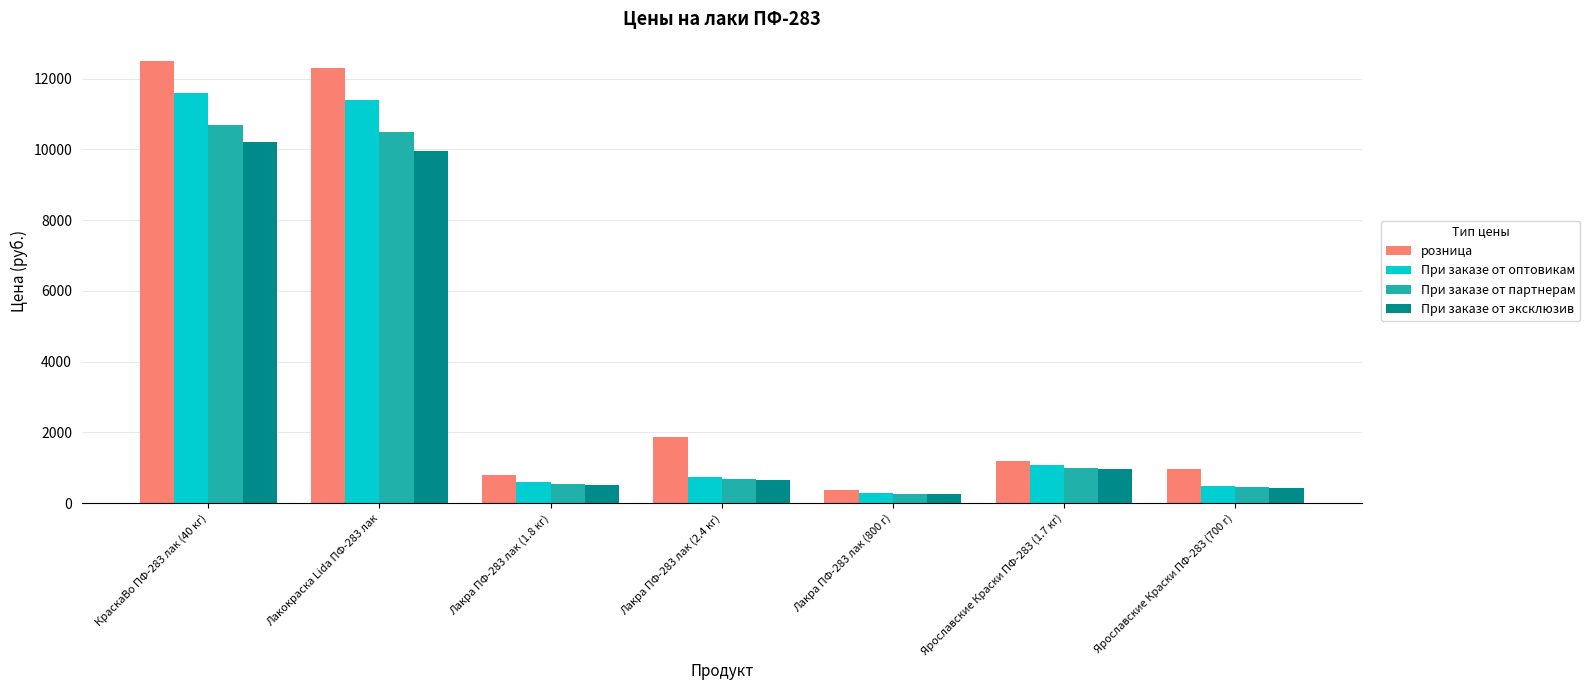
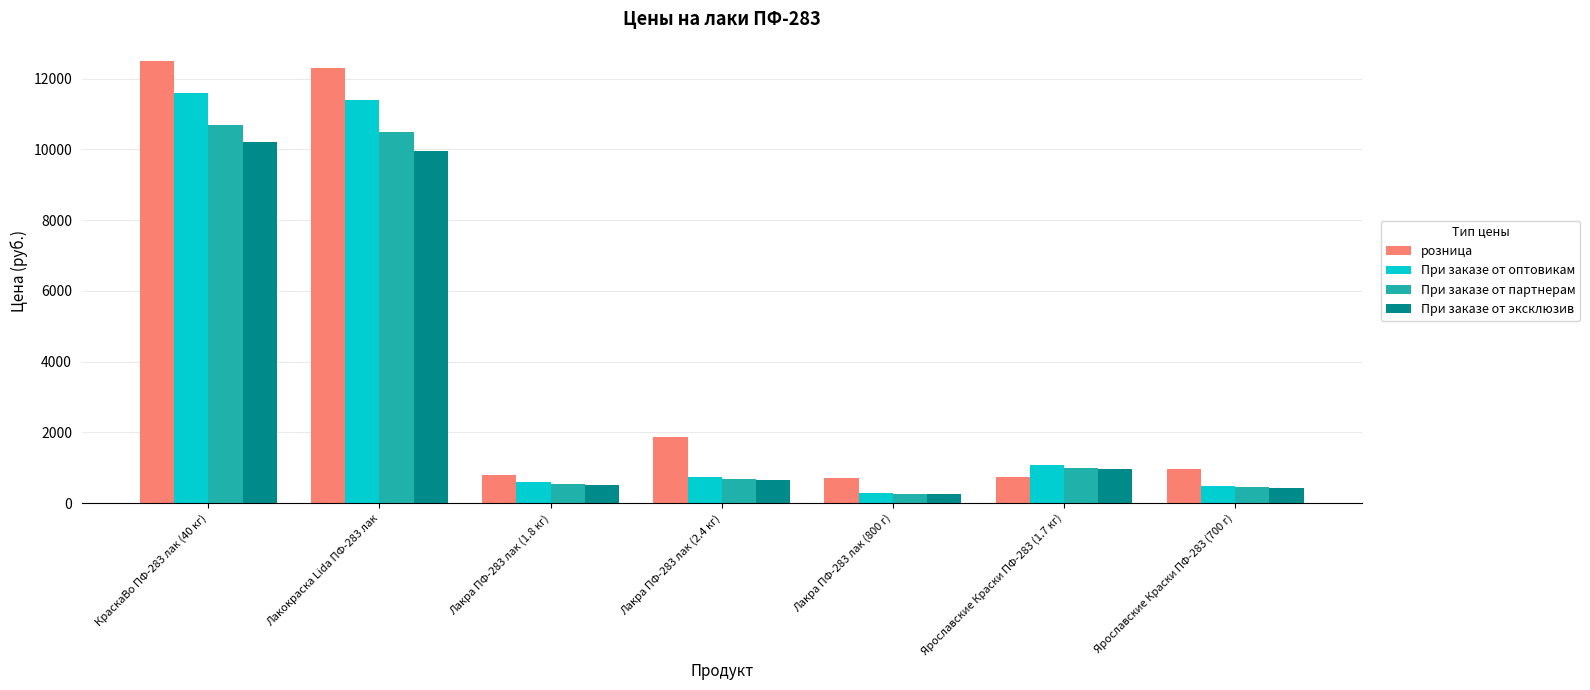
розница, Лакра ПФ-283 лак (800 г): 400 -> 700
розница, Ярославские Краски ПФ-283 (1.7 кг): 1200 -> 700
